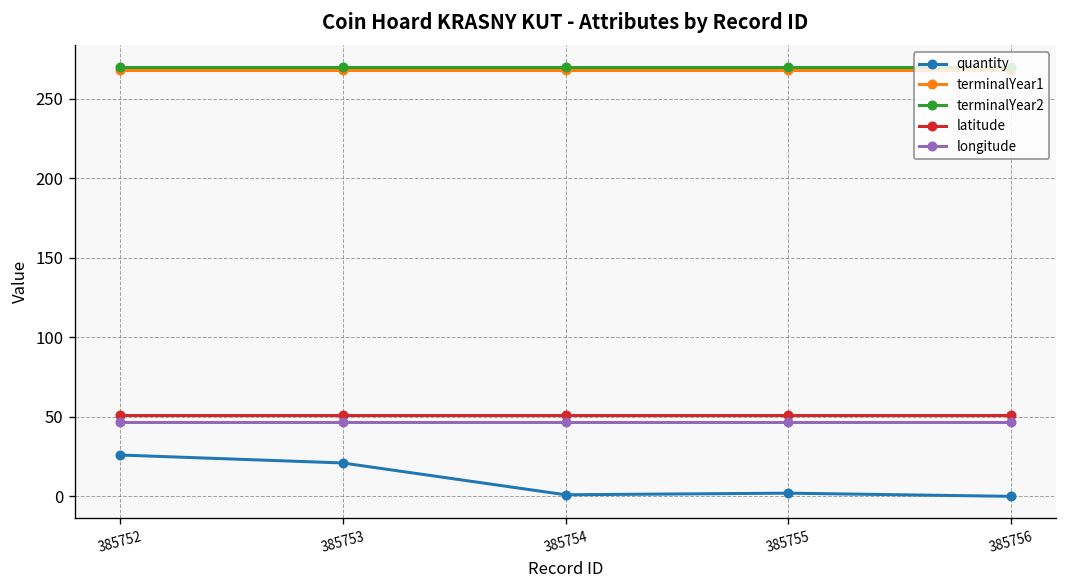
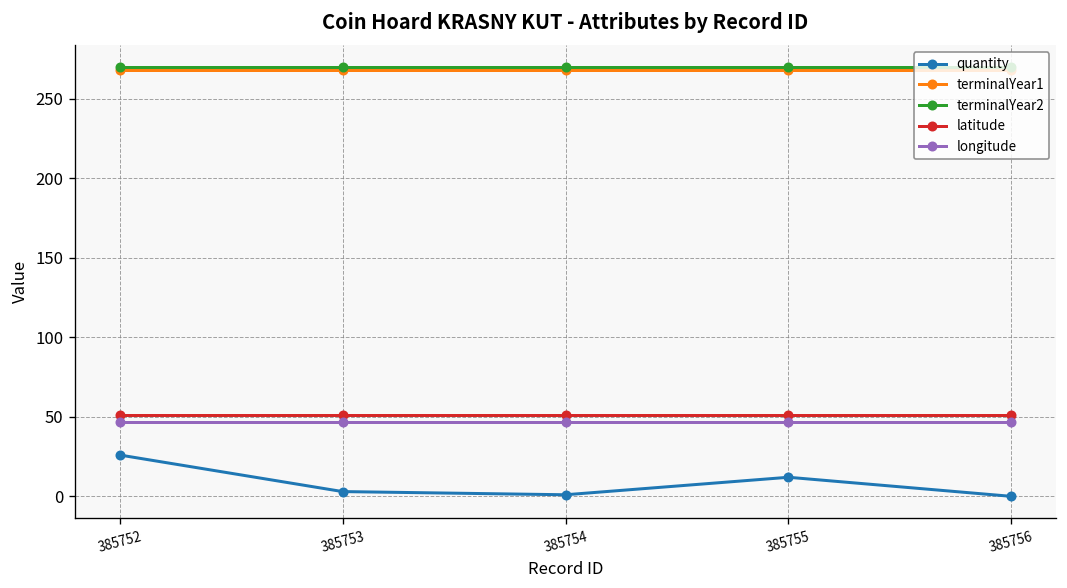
quantity, 385753: 21 -> 3
quantity, 385755: 2 -> 12
